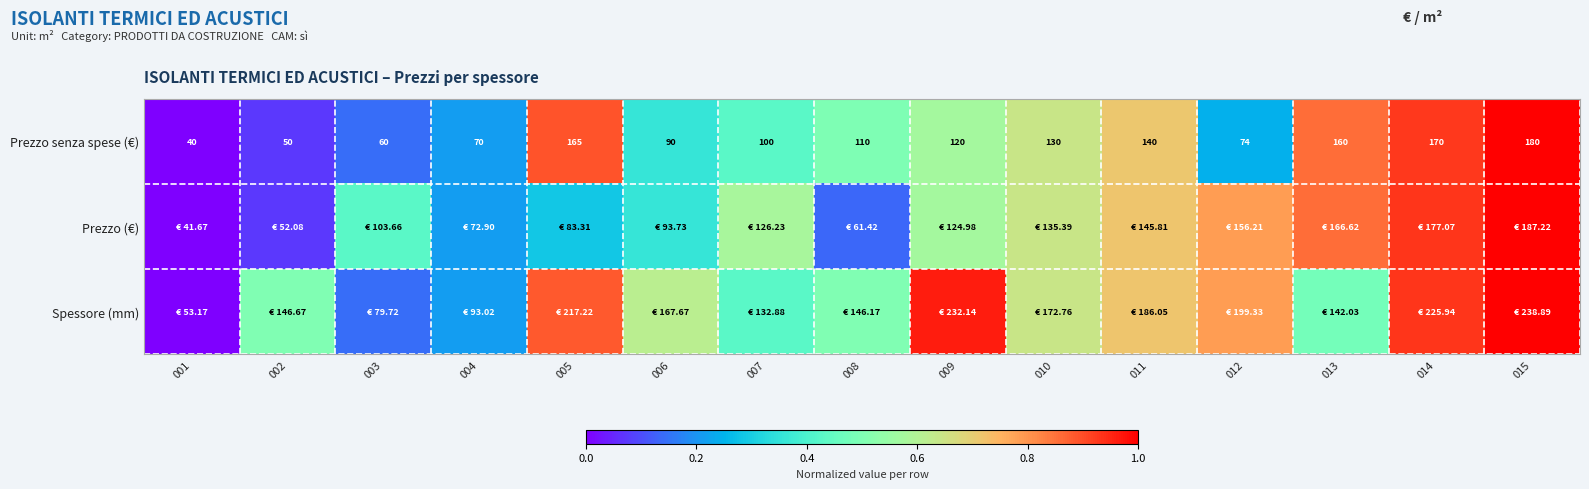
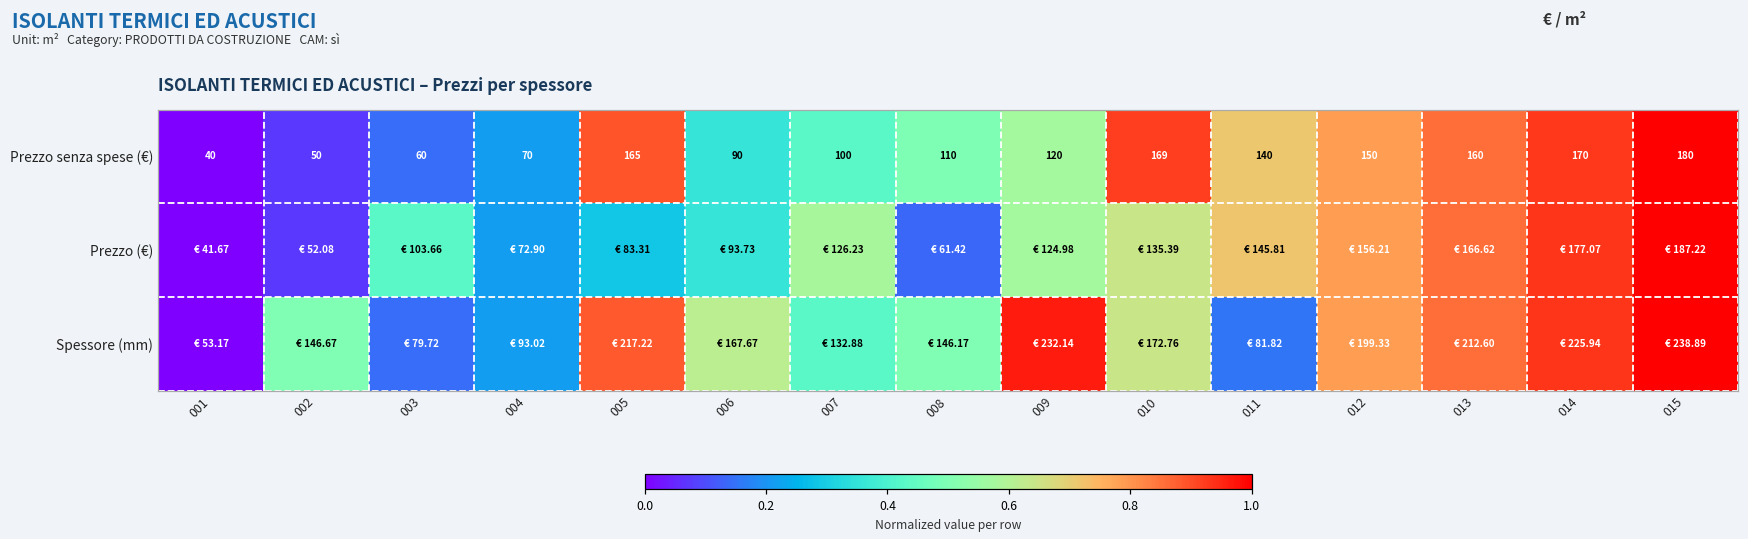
Prezzo senza spese (€), 010: 130 -> 169
Prezzo senza spese (€), 012: 74 -> 150
Spessore (mm), 011: 186.05 -> 81.82
Spessore (mm), 013: 142.03 -> 212.60
